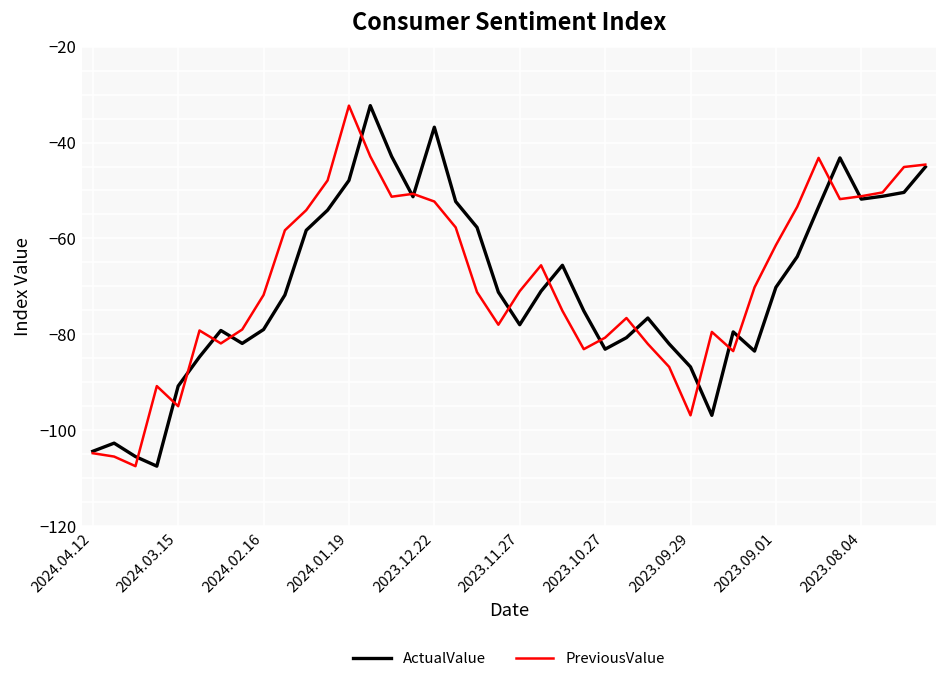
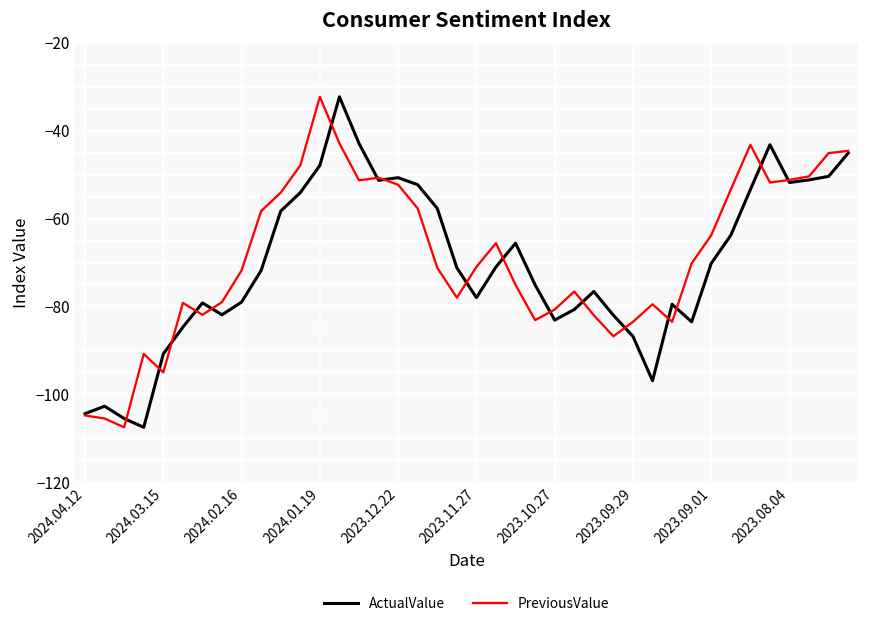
ActualValue, 2023.12.22: -37 -> -51
PreviousValue, 2023.09.29: -97 -> -84
PreviousValue, 2023.09.01: -61 -> -64
